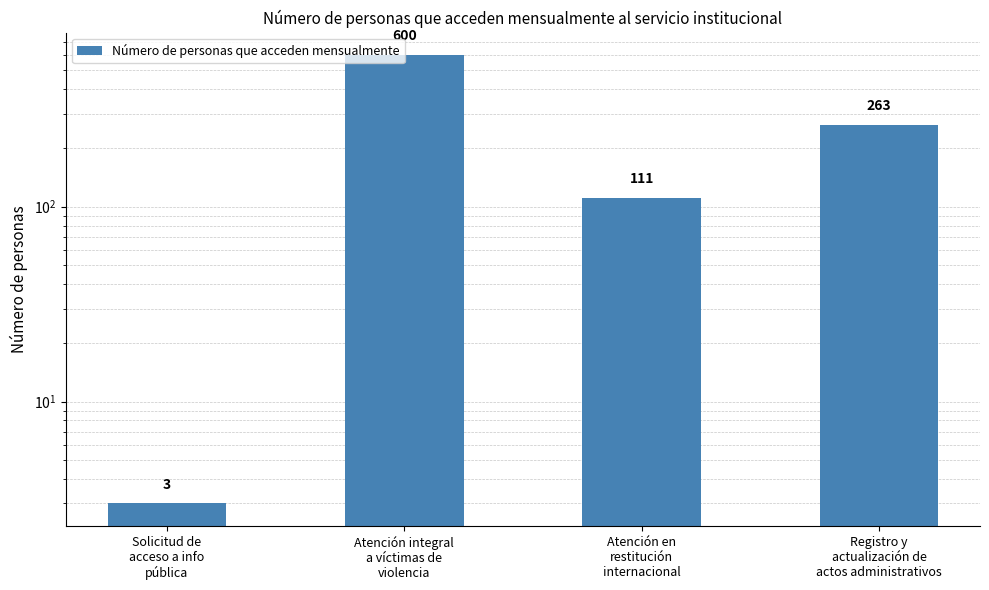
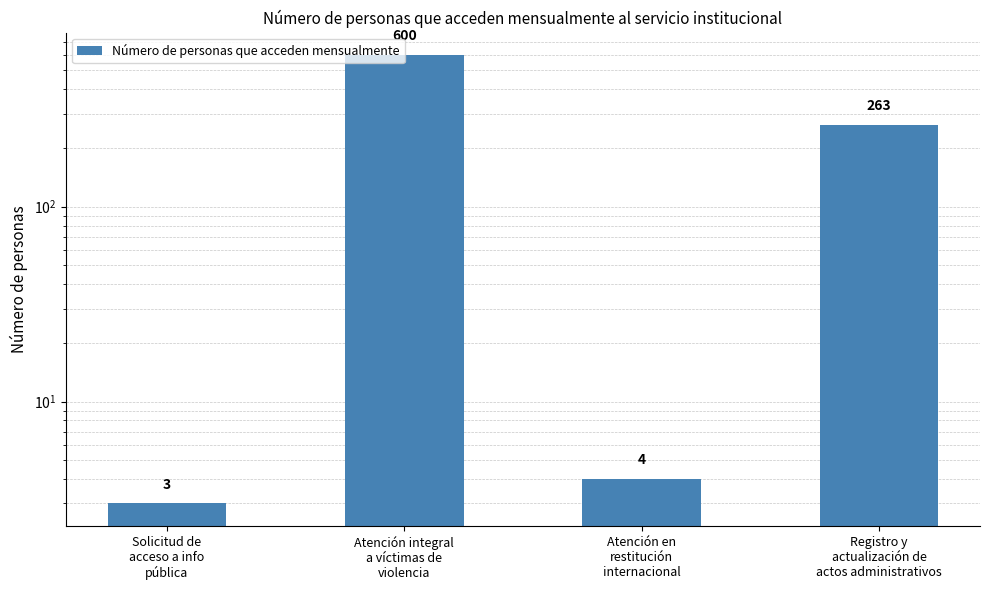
Atención en restitución internacional: 111 -> 4
